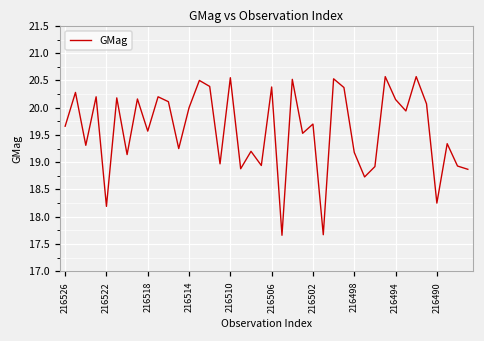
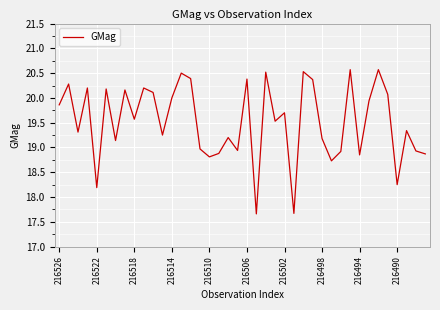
216526: 19.7 -> 19.9
216510: 20.6 -> 18.8
216494: 20.2 -> 18.9
